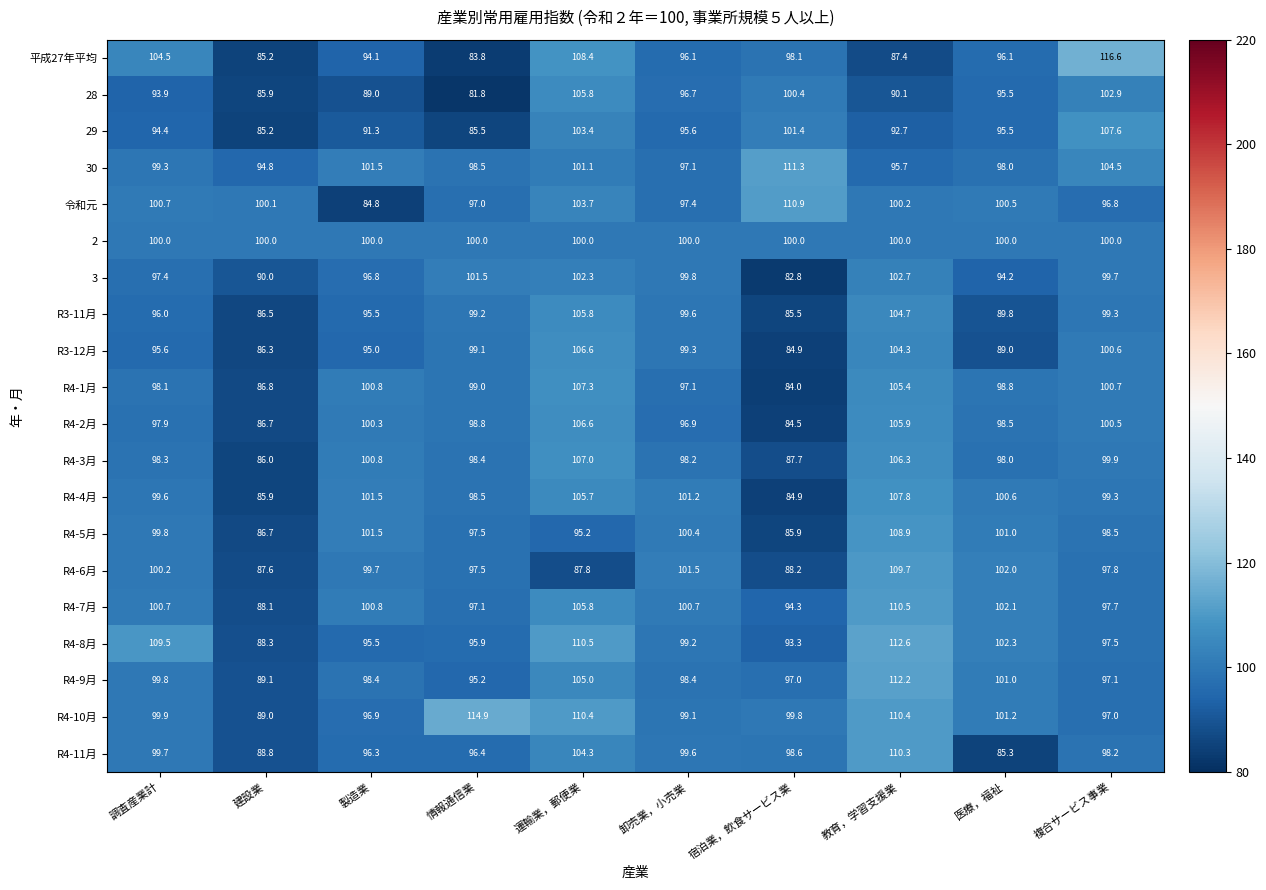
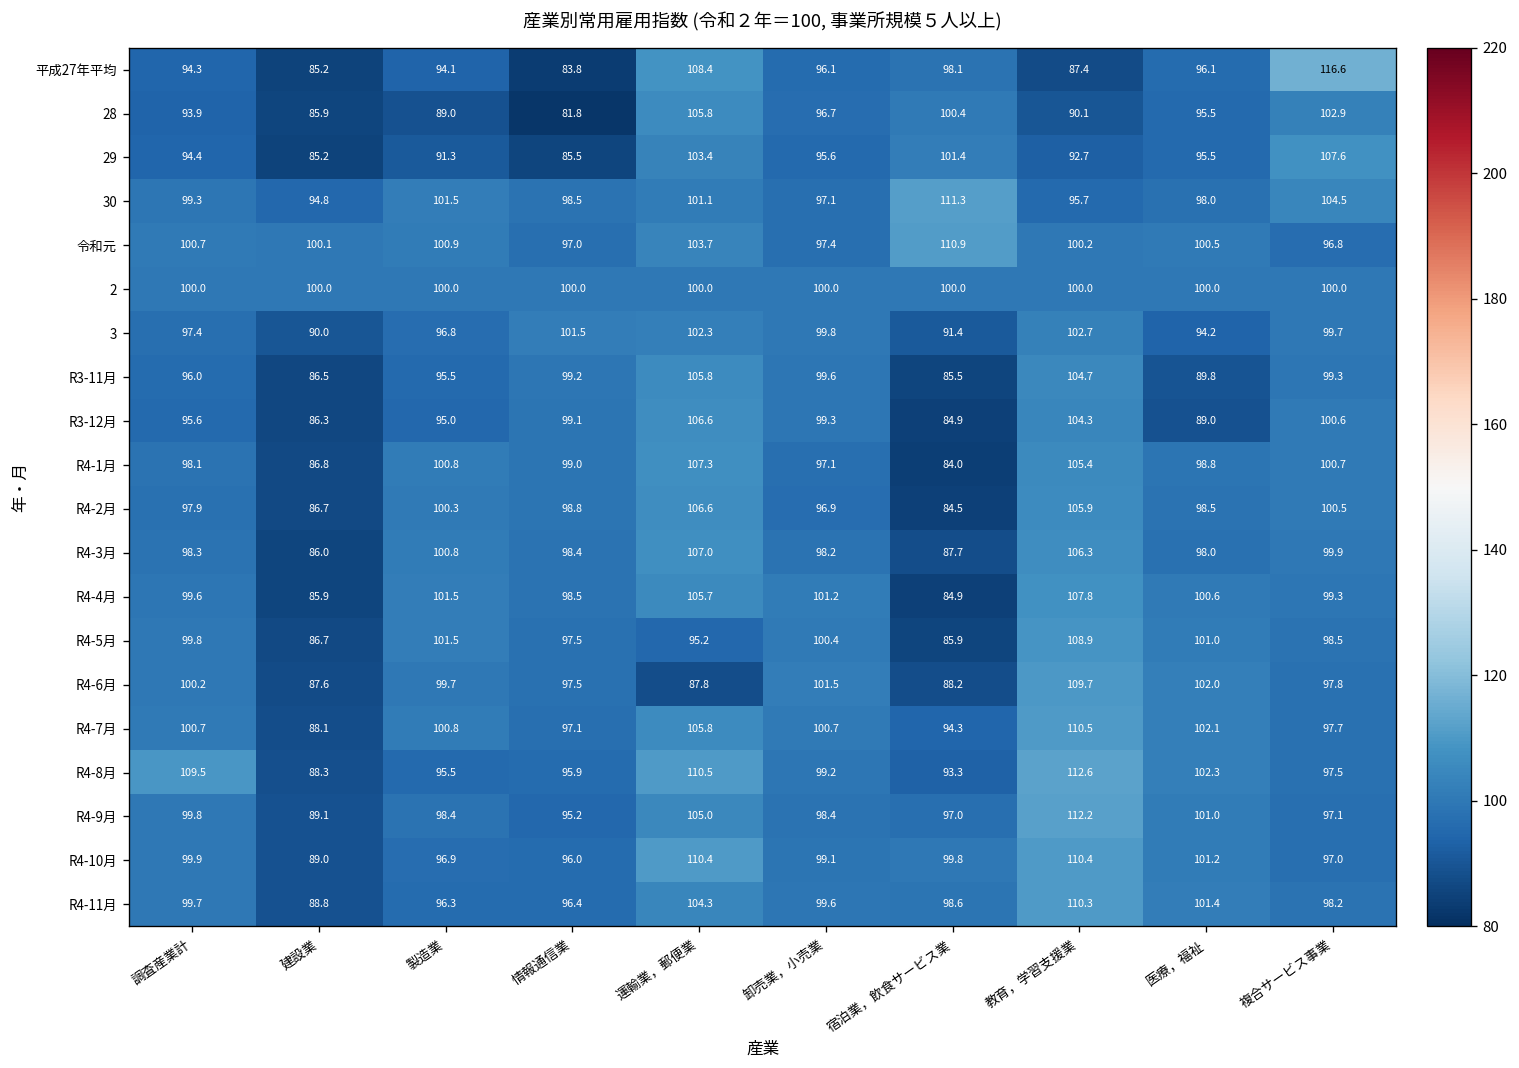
平成27年平均, 調査産業計: 104.5 -> 94.3
令和元, 製造業: 84.8 -> 100.9
3, 宿泊業，飲食サービス業: 82.8 -> 91.4
R4-10月, 情報通信業: 114.9 -> 96.0
R4-11月, 医療，福祉: 85.3 -> 101.4
